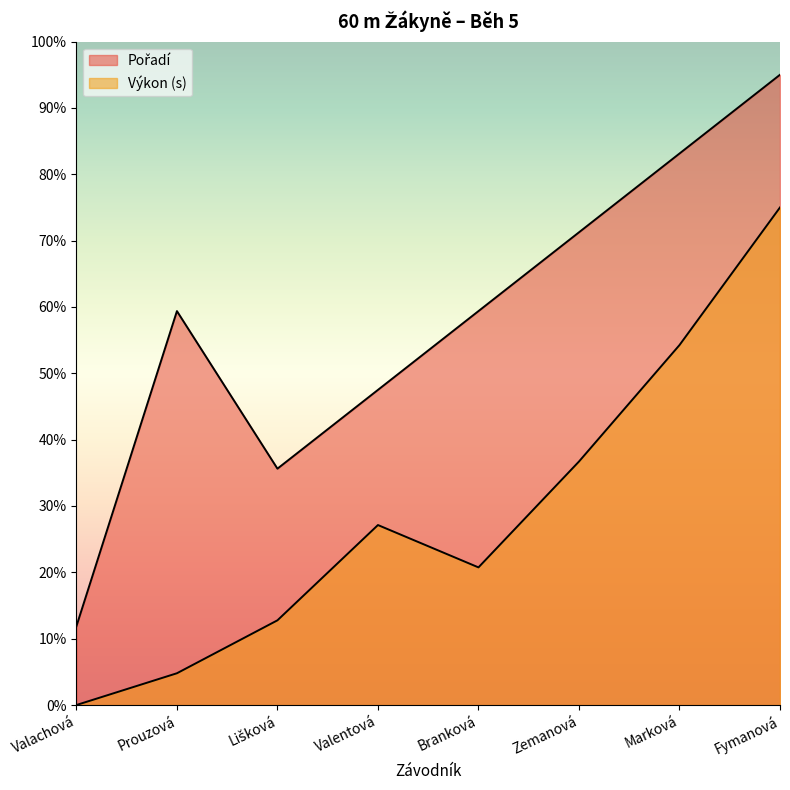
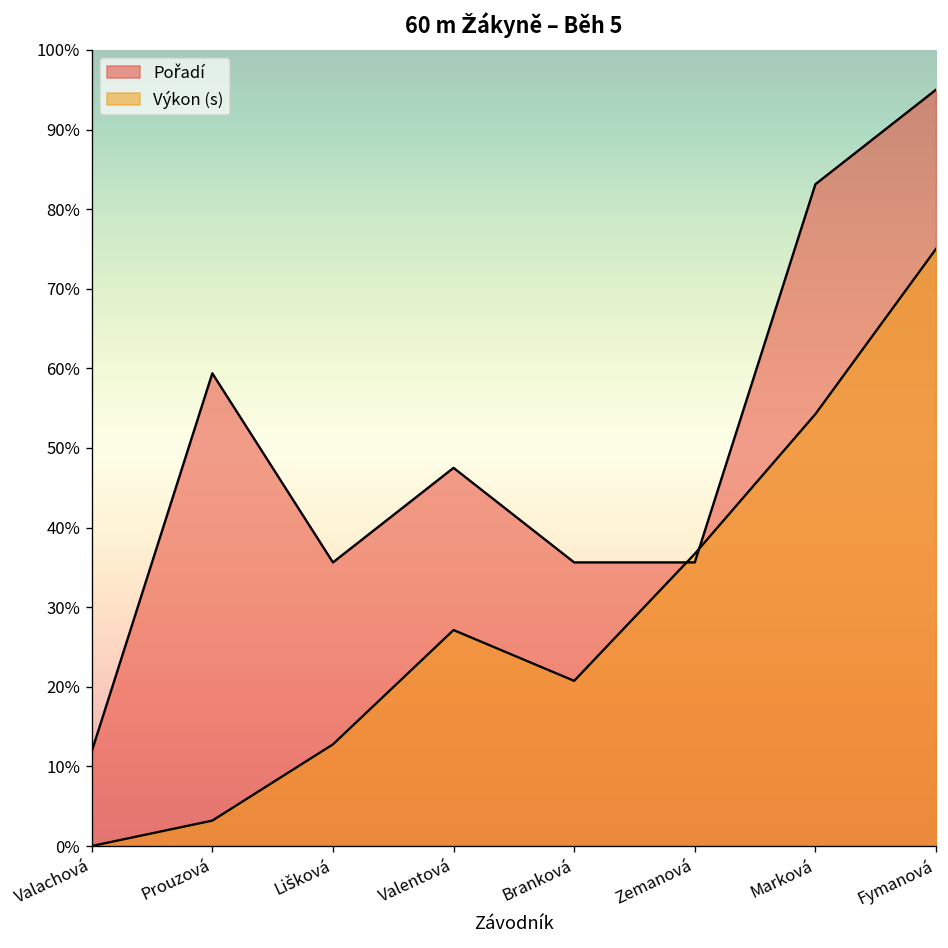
Výkon (s), Prouzová: 5% -> 3%
Pořadí, Branková: 59% -> 36%
Pořadí, Zemanová: 71% -> 36%
